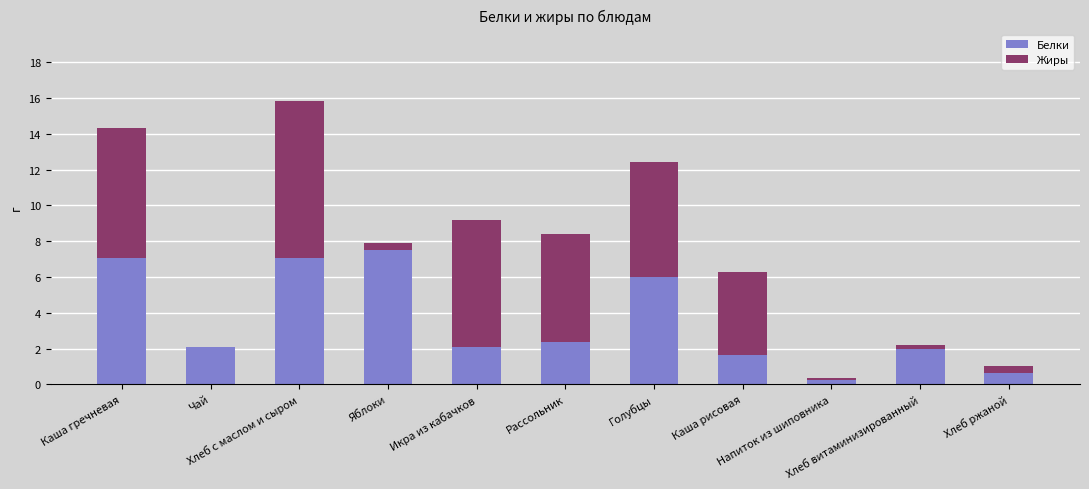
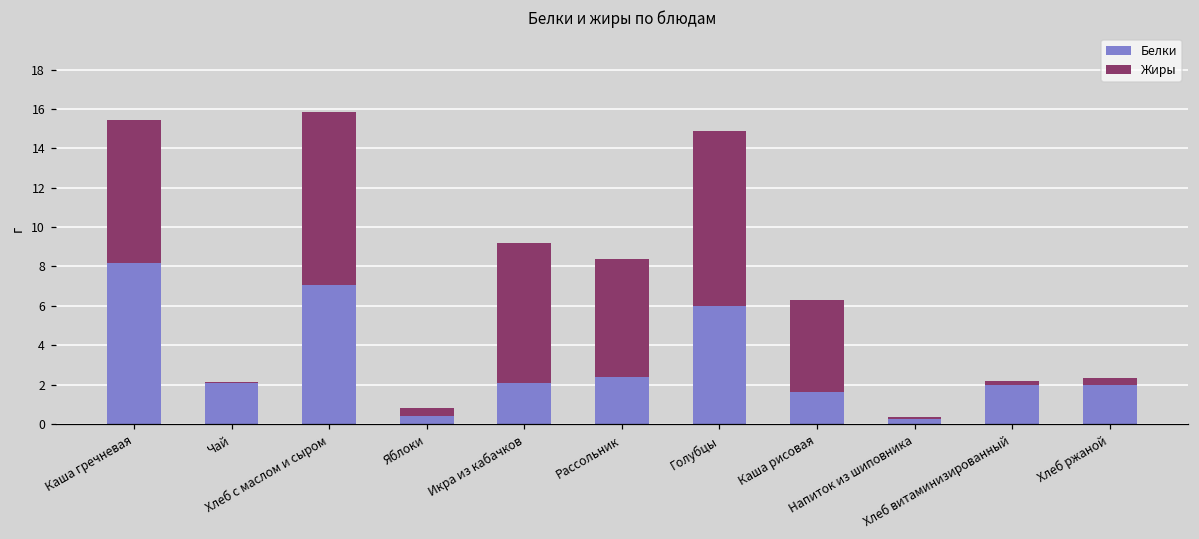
Белки, Каша гречневая: 7.1 -> 8.2
Белки, Яблоки: 7.5 -> 0.4
Жиры, Голубцы: 6.4 -> 8.9
Белки, Хлеб ржаной: 0.7 -> 2.0
